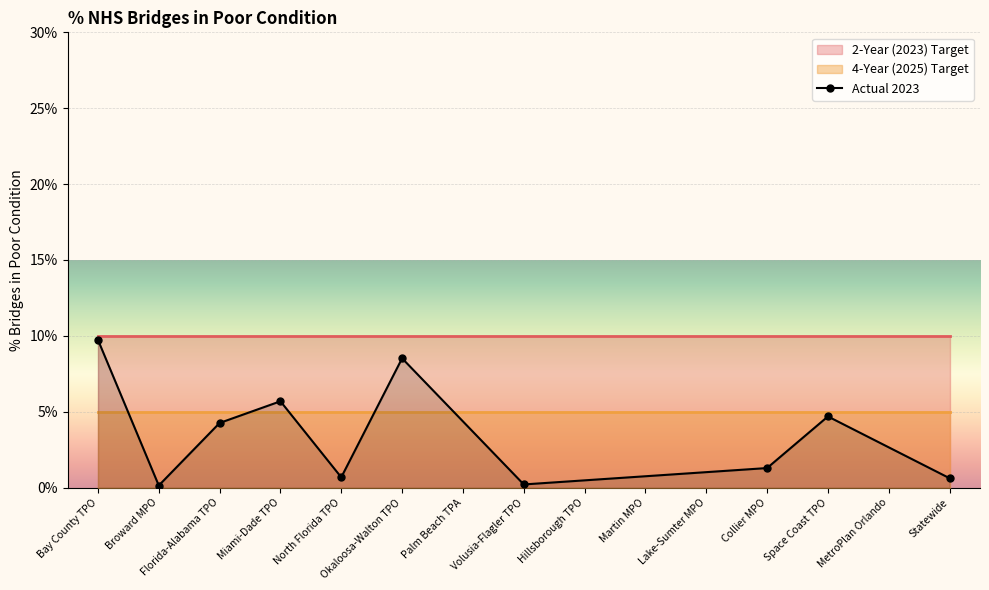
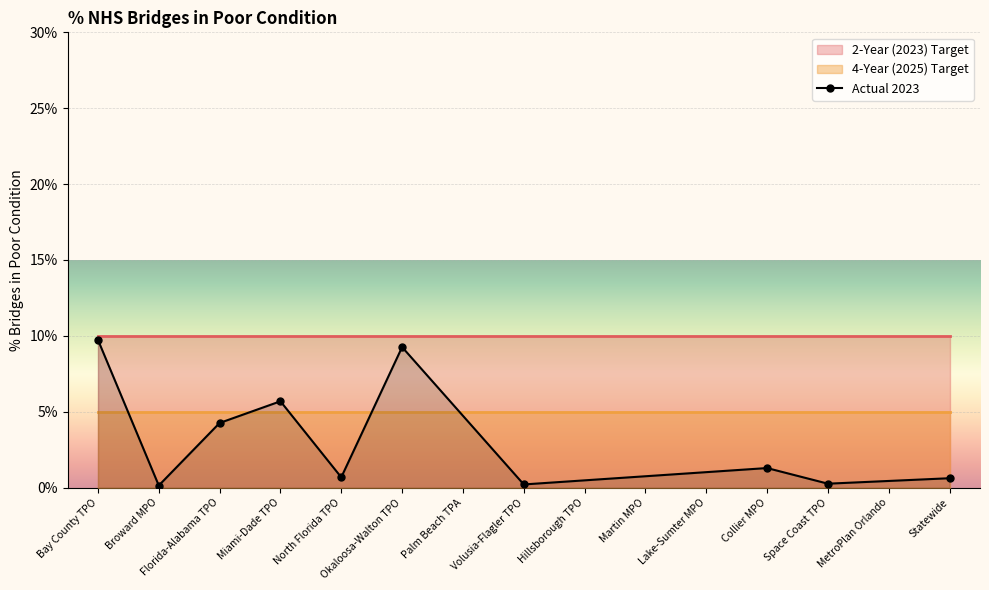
Actual 2023, Okaloosa-Walton TPO: 8.5% -> 9.3%
Actual 2023, Space Coast TPO: 4.7% -> 0.3%
